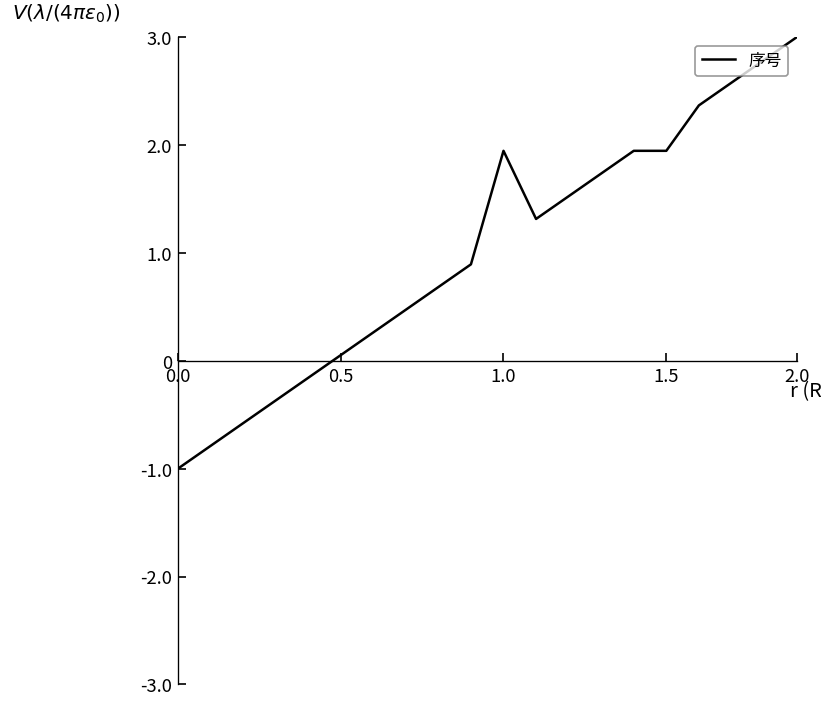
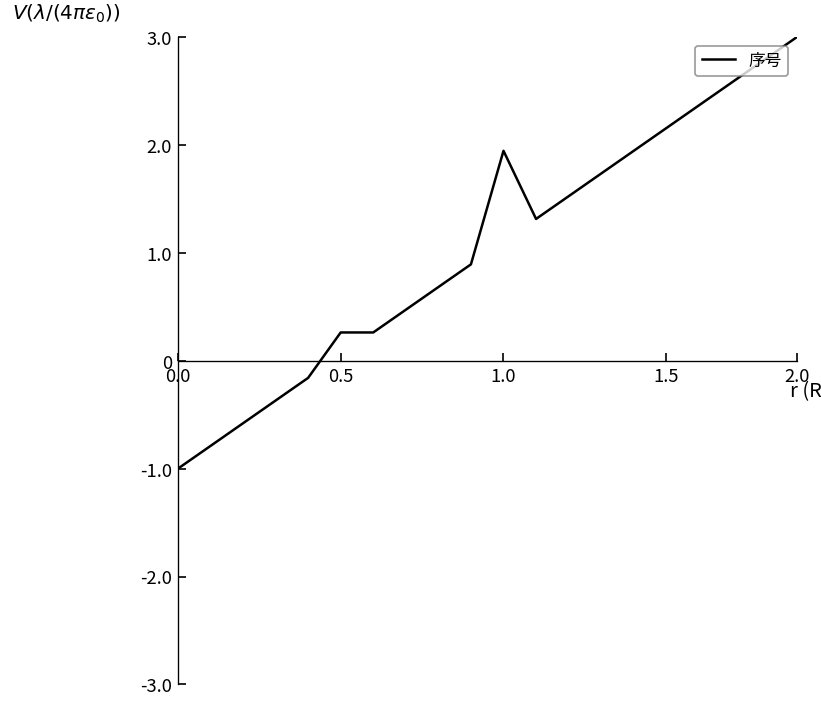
0.5: 0.1 -> 0.3
1.5: 1.9 -> 2.2
